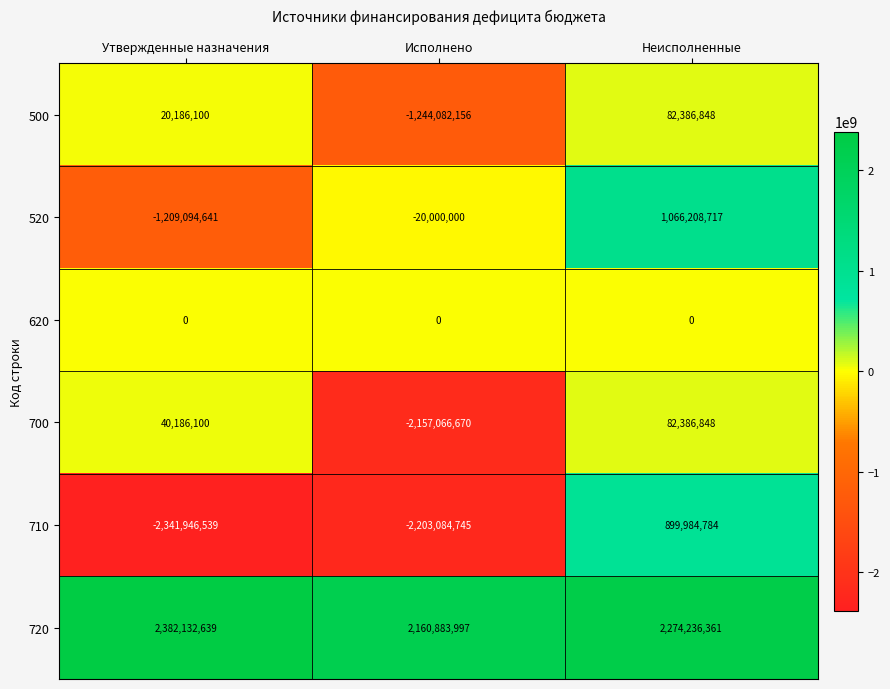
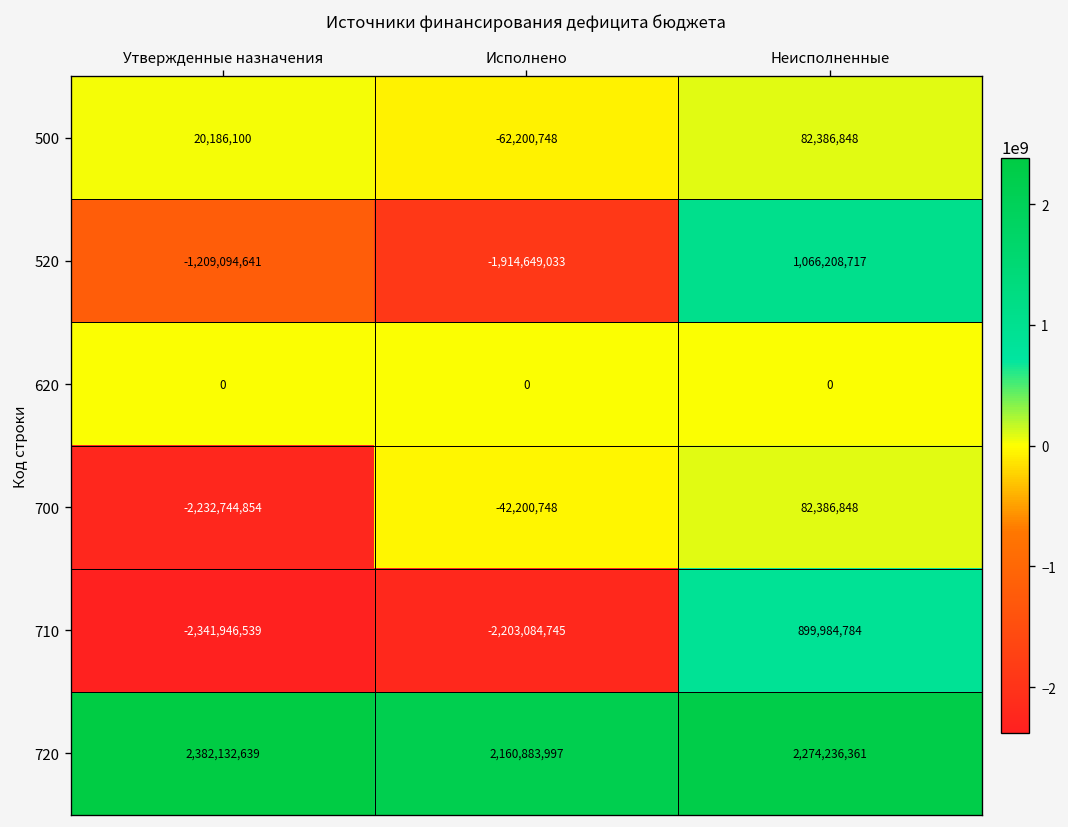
500, Исполнено: -1,244,082,156 -> -62,200,748
520, Исполнено: -20,000,000 -> -1,914,649,033
700, Утвержденные назначения: 40,186,100 -> -2,232,744,854
700, Исполнено: -2,157,066,670 -> -42,200,748
